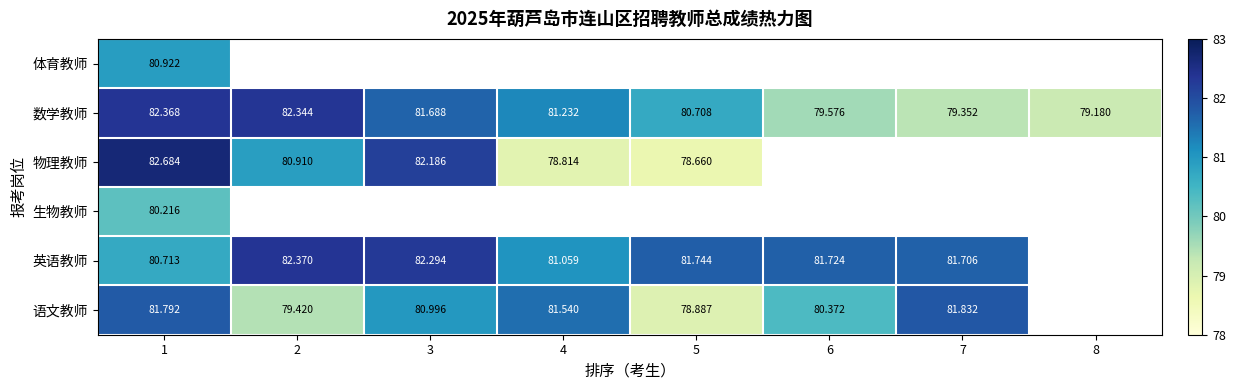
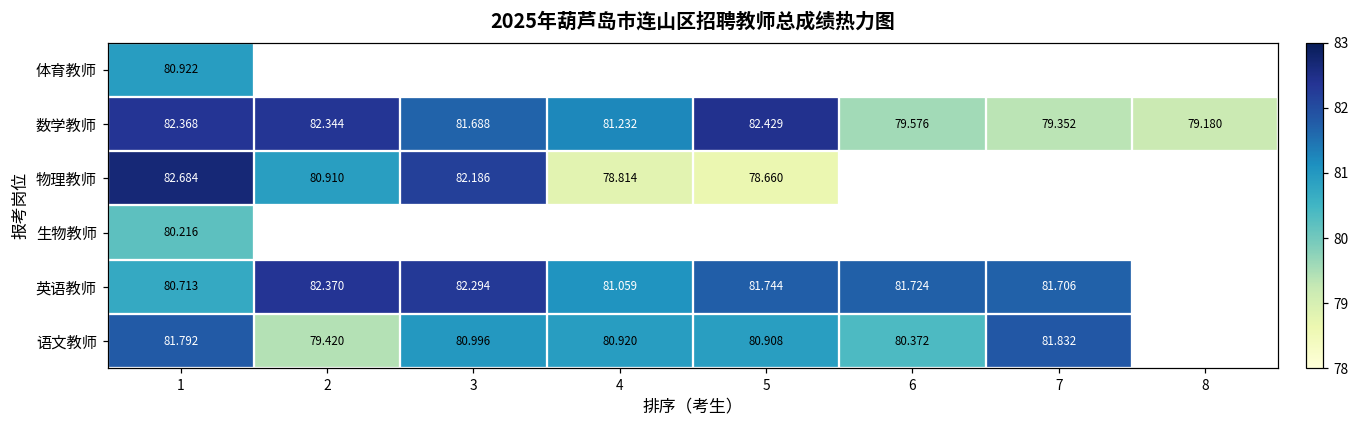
数学教师, 5: 80.708 -> 82.429
语文教师, 4: 81.540 -> 80.920
语文教师, 5: 78.887 -> 80.908
